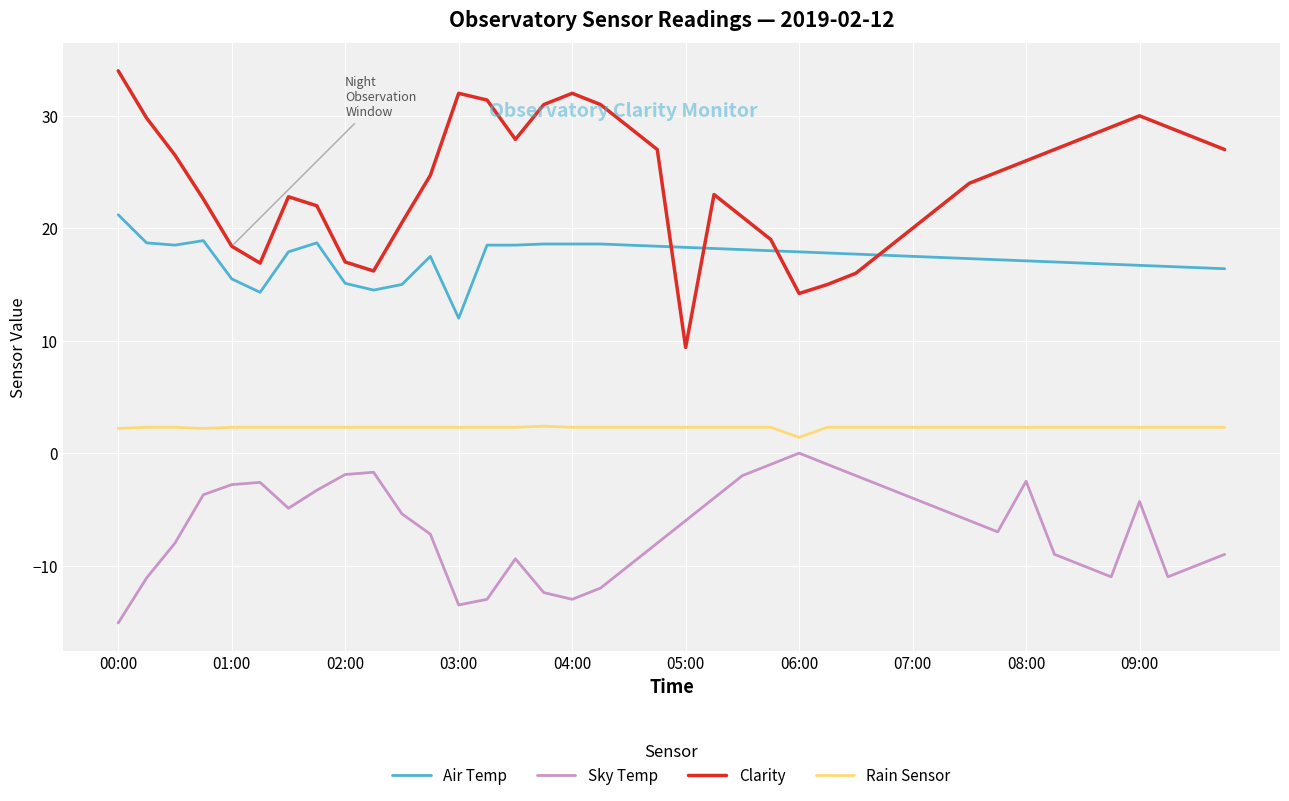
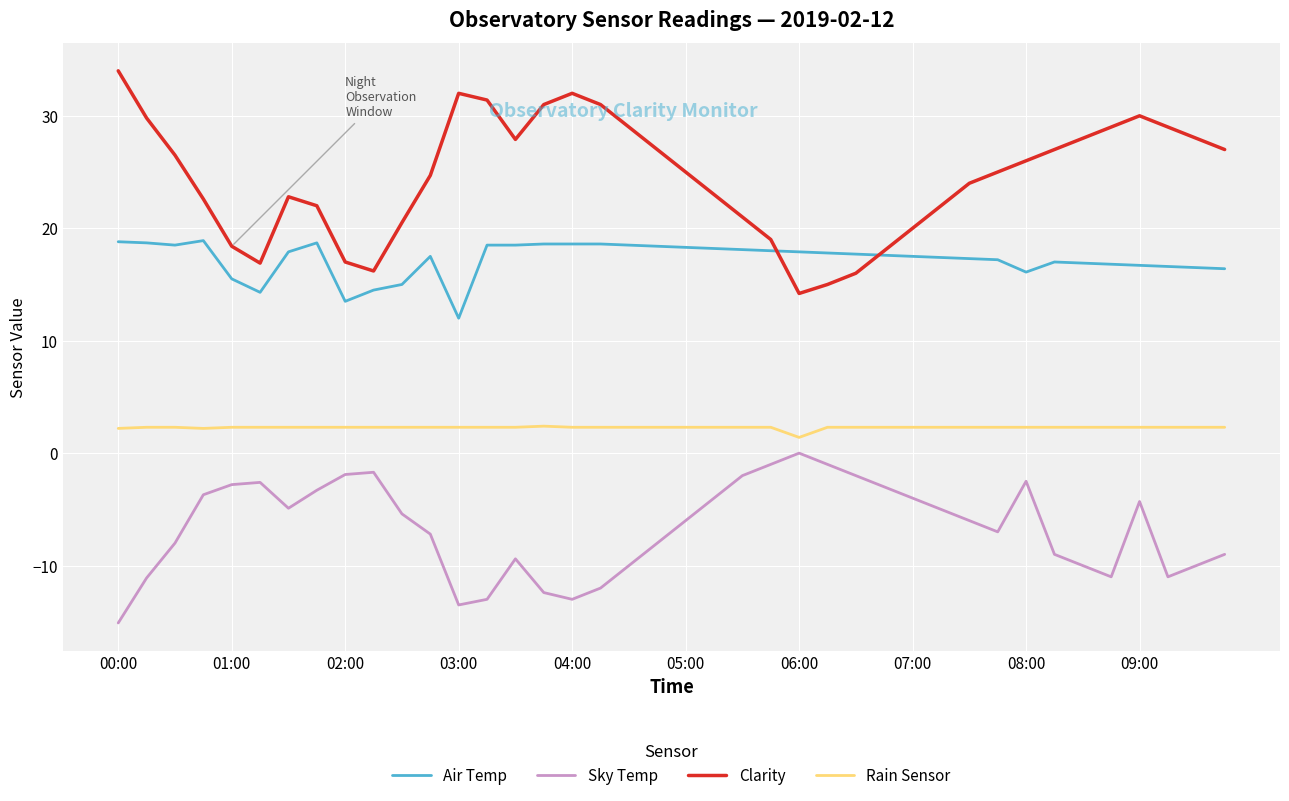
Air Temp, 00:00: 21.2 -> 18.8
Air Temp, 02:00: 15.1 -> 13.5
Clarity, 05:00: 9.4 -> 25.0
Air Temp, 08:00: 17.1 -> 16.1
